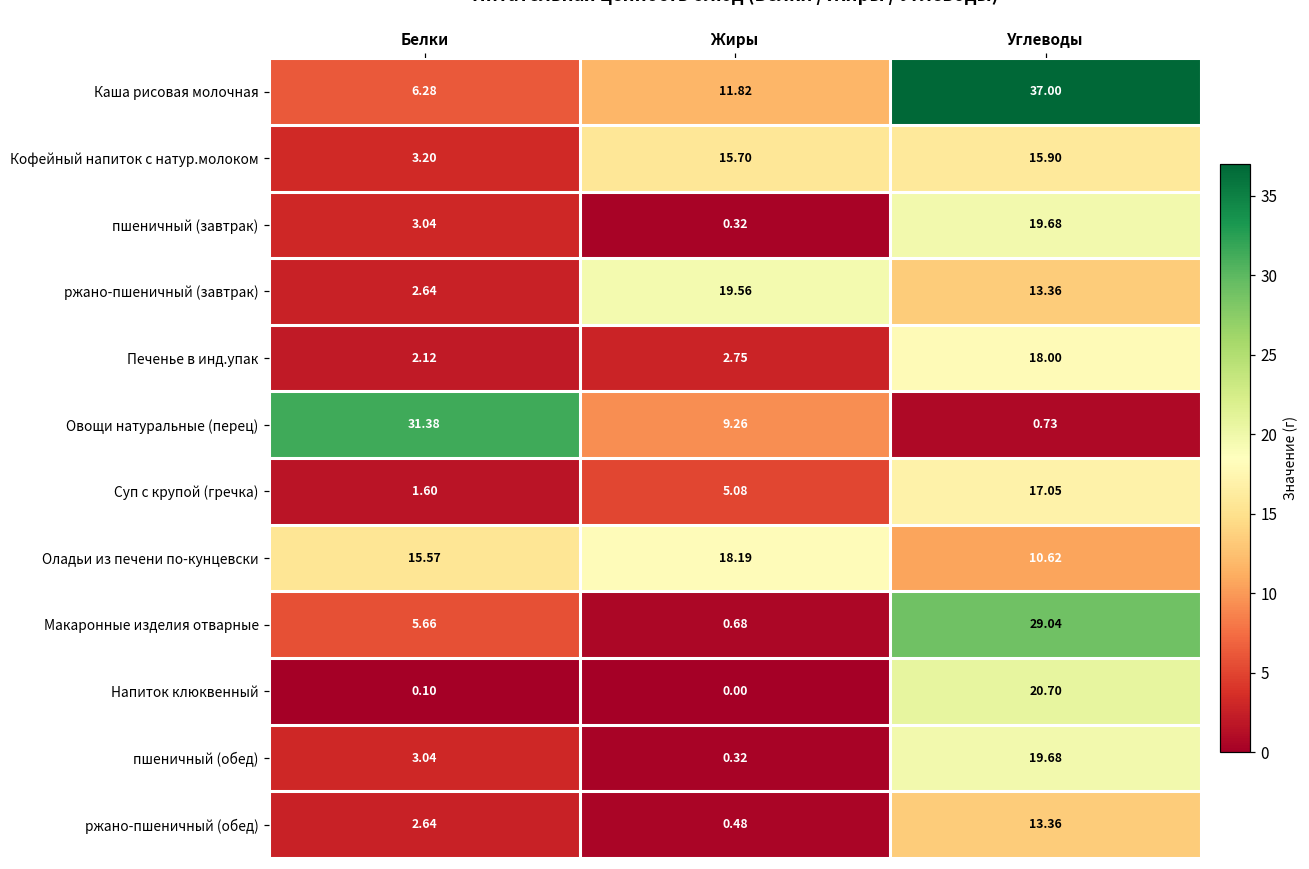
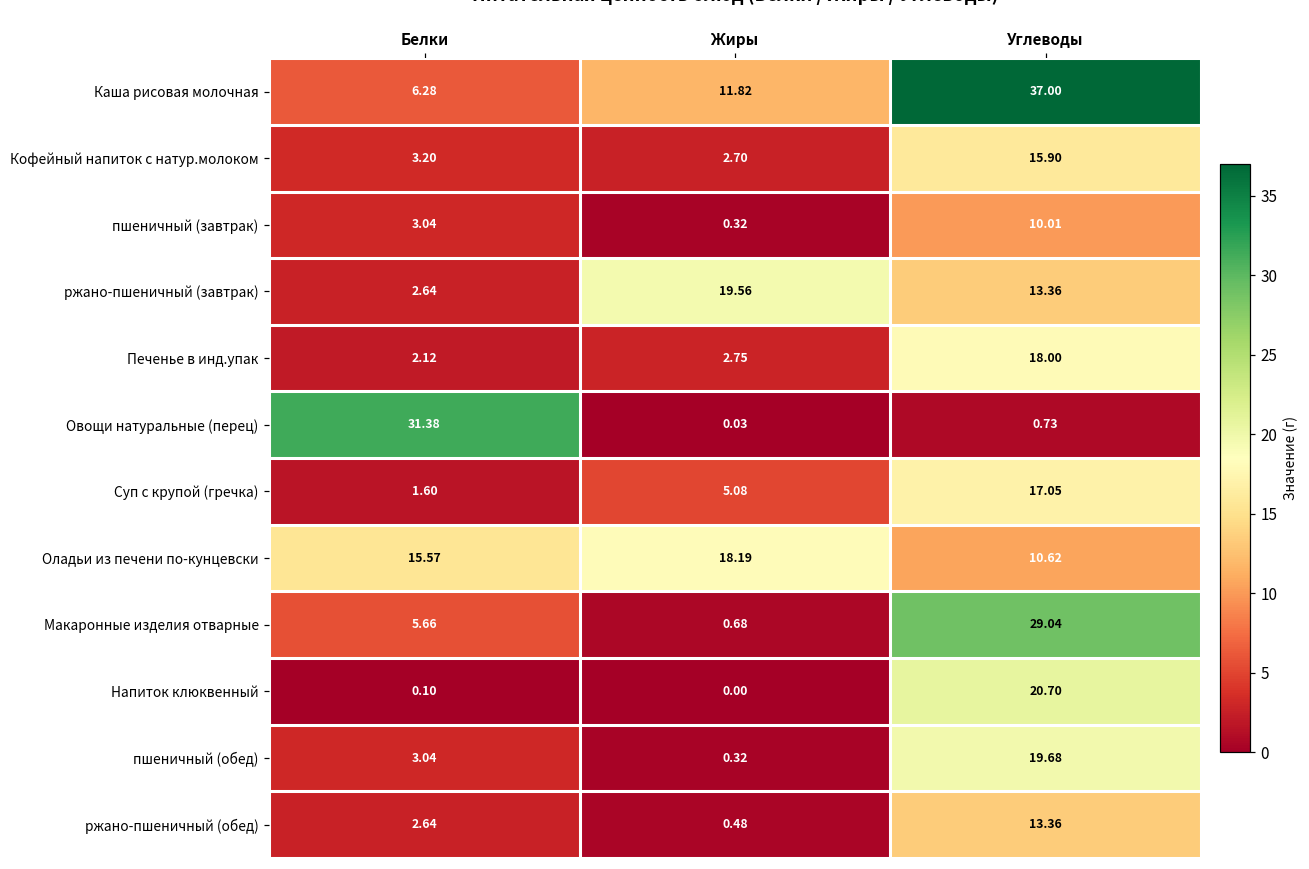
Кофейный напиток с натур.молоком, Жиры: 15.70 -> 2.70
пшеничный (завтрак), Углеводы: 19.68 -> 10.01
Овощи натуральные (перец), Жиры: 9.26 -> 0.03
